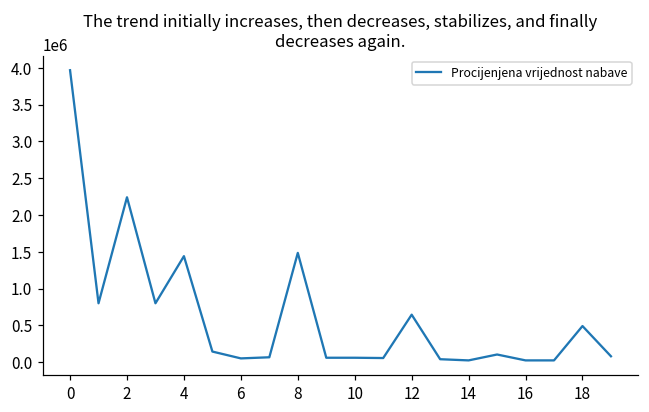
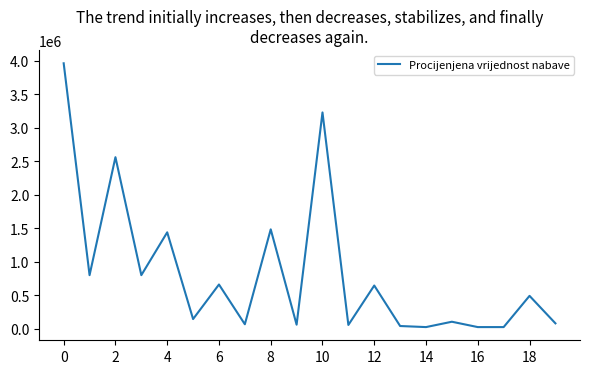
2: 2200000 -> 2600000
6: 100000 -> 700000
10: 100000 -> 3200000
